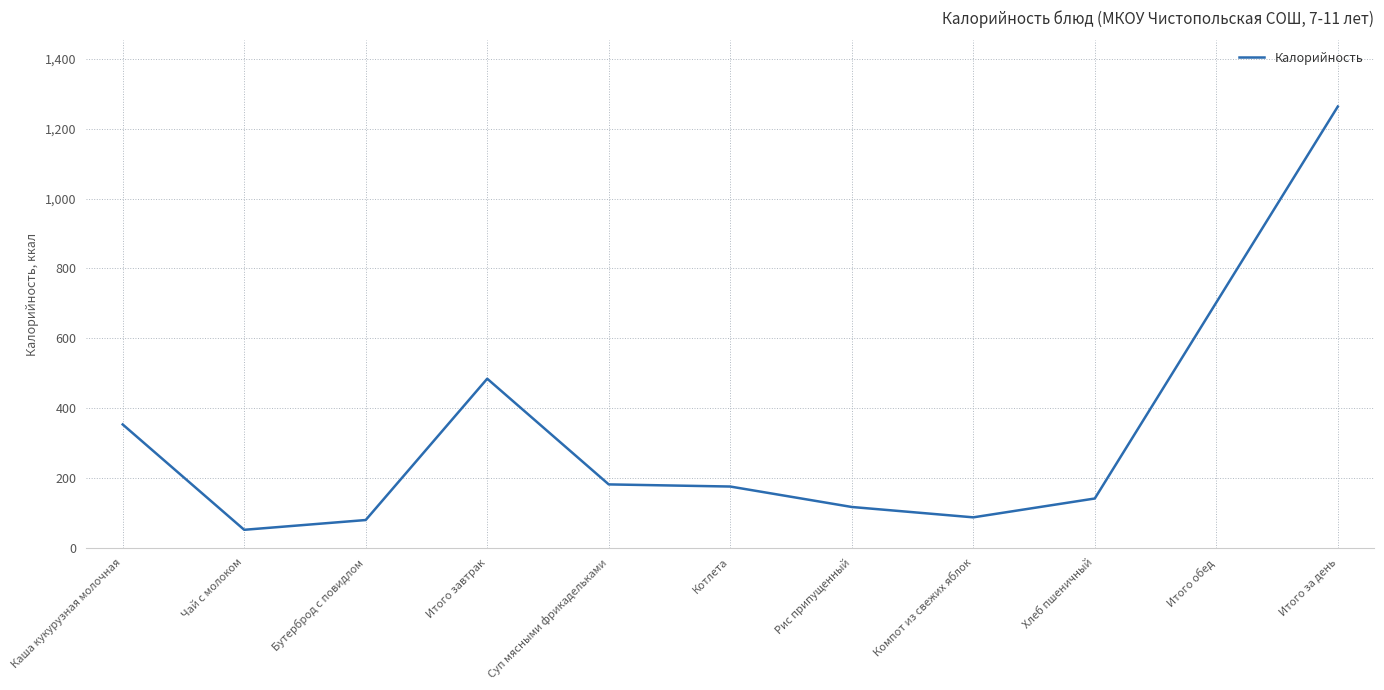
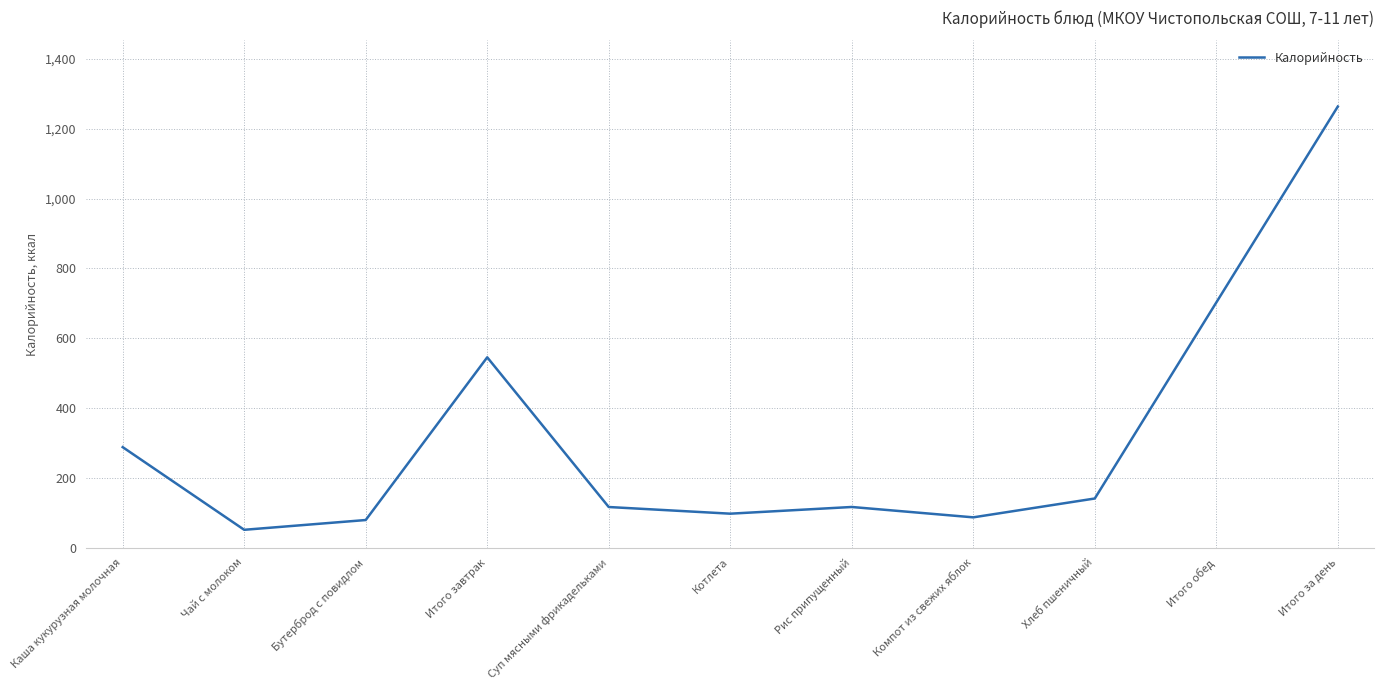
Каша кукурузная молочная: 350 -> 290
Итого завтрак: 480 -> 550
Суп мясными фрикадельками: 180 -> 120
Котлета: 170 -> 100
